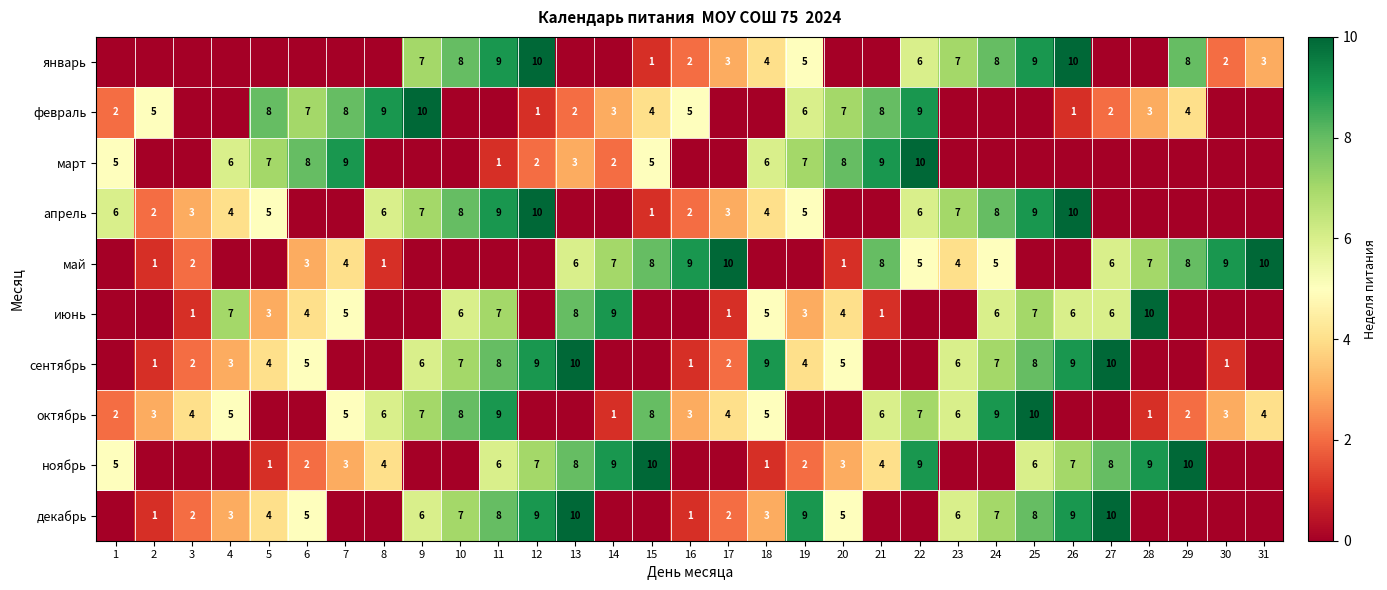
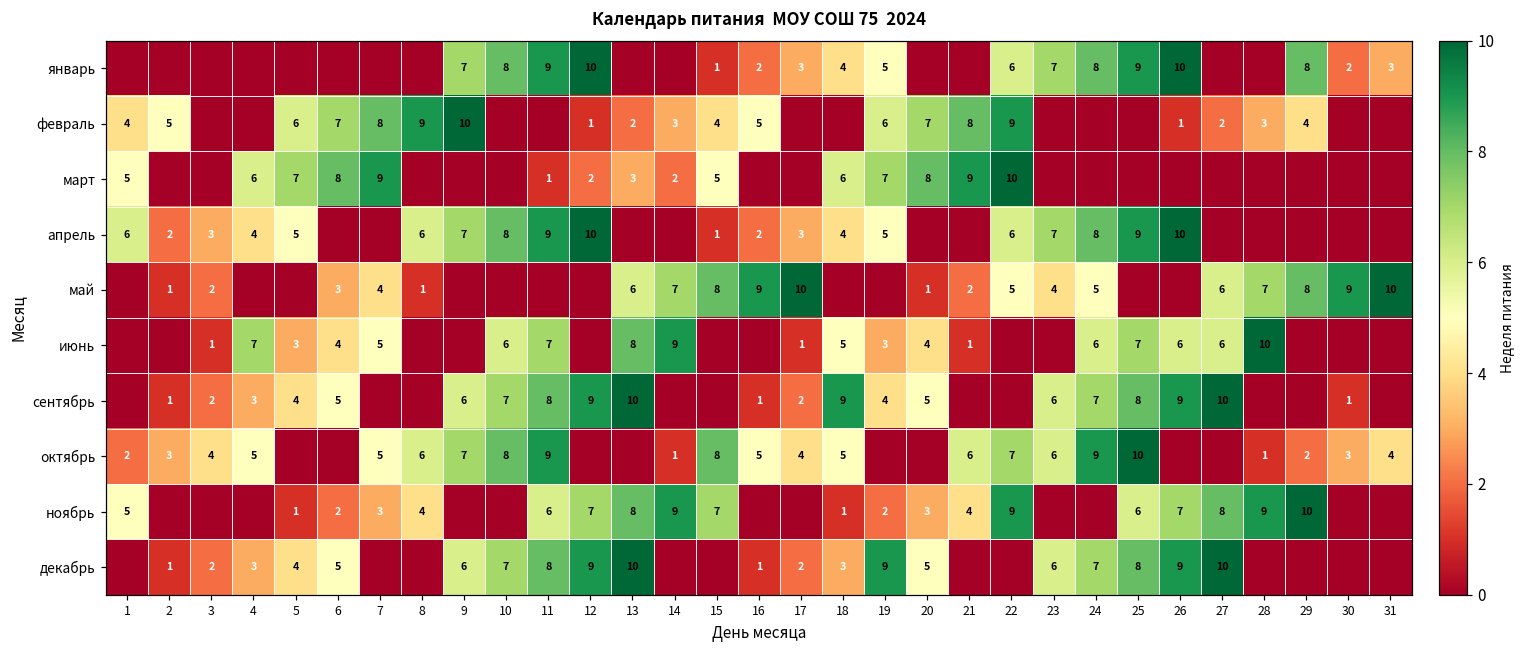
февраль, 1: 2 -> 4
февраль, 5: 8 -> 6
май, 21: 8 -> 2
октябрь, 16: 3 -> 5
ноябрь, 15: 10 -> 7
